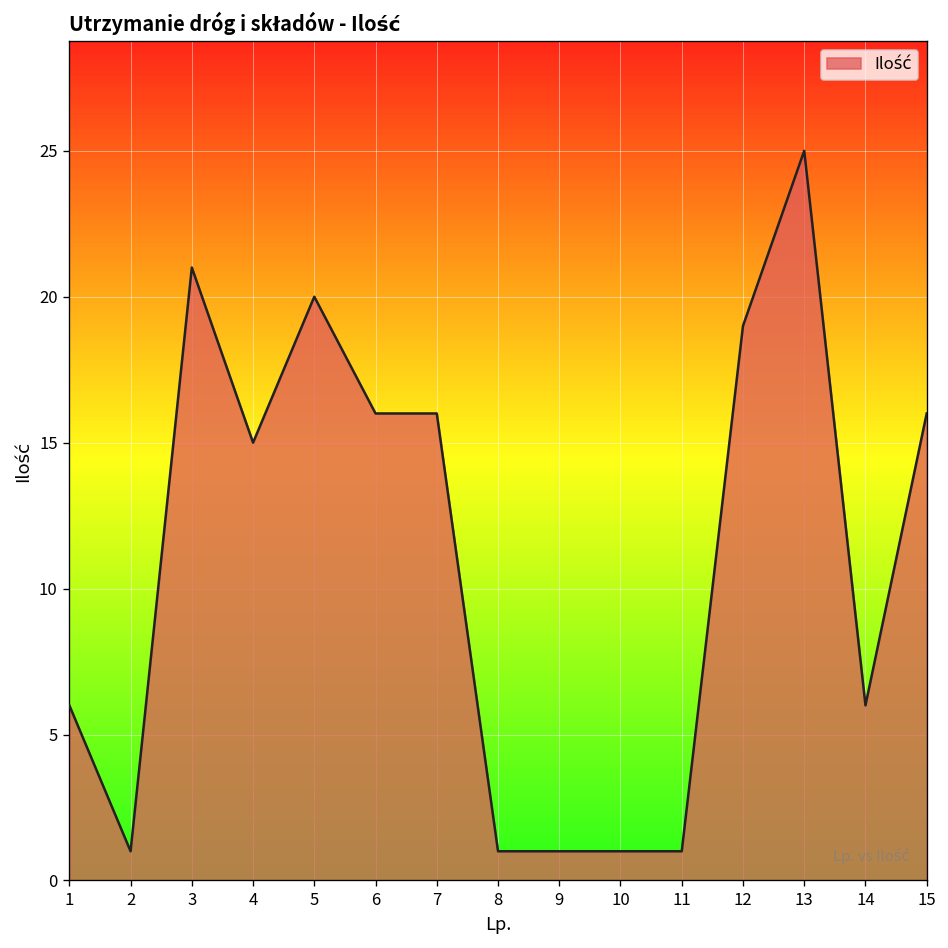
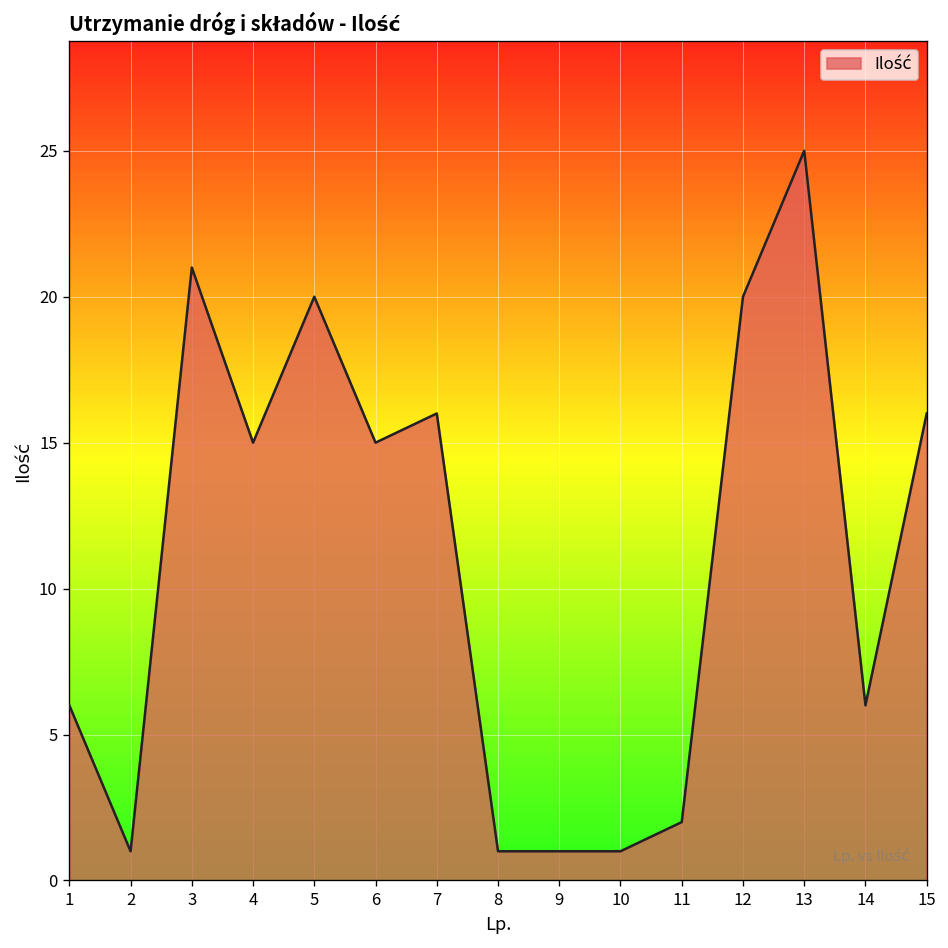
6: 16 -> 15
11: 1 -> 2
12: 19 -> 20
